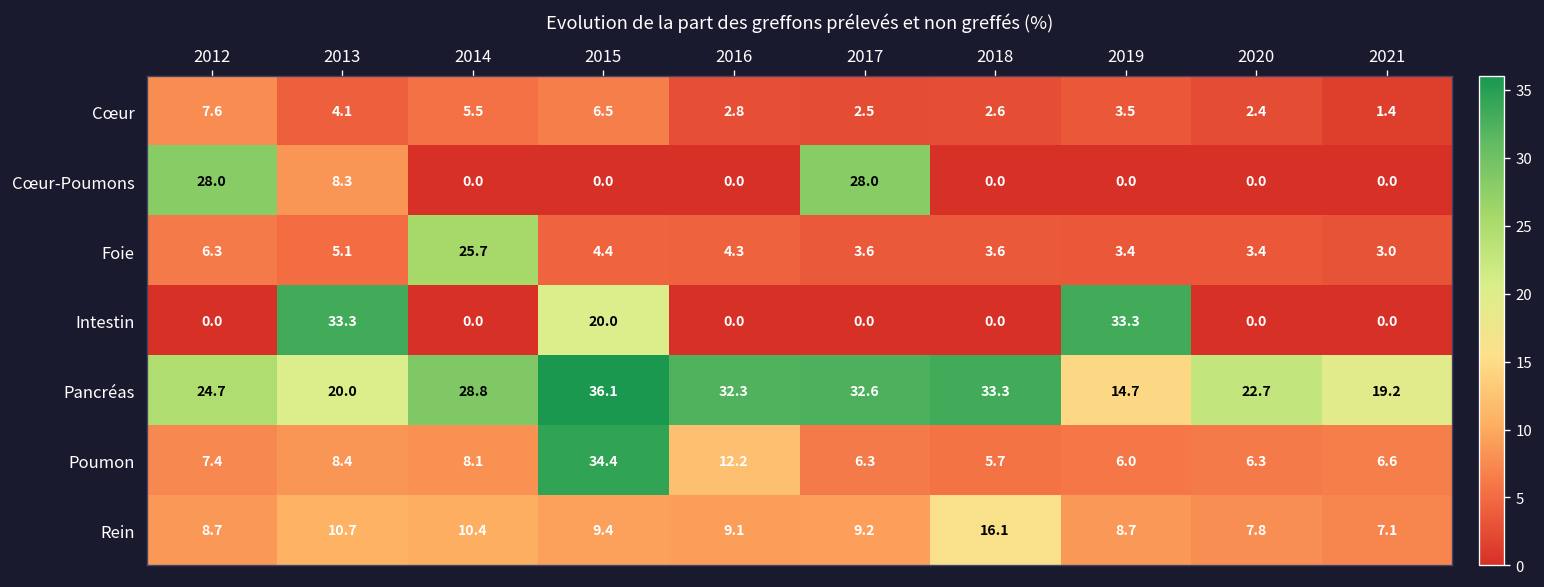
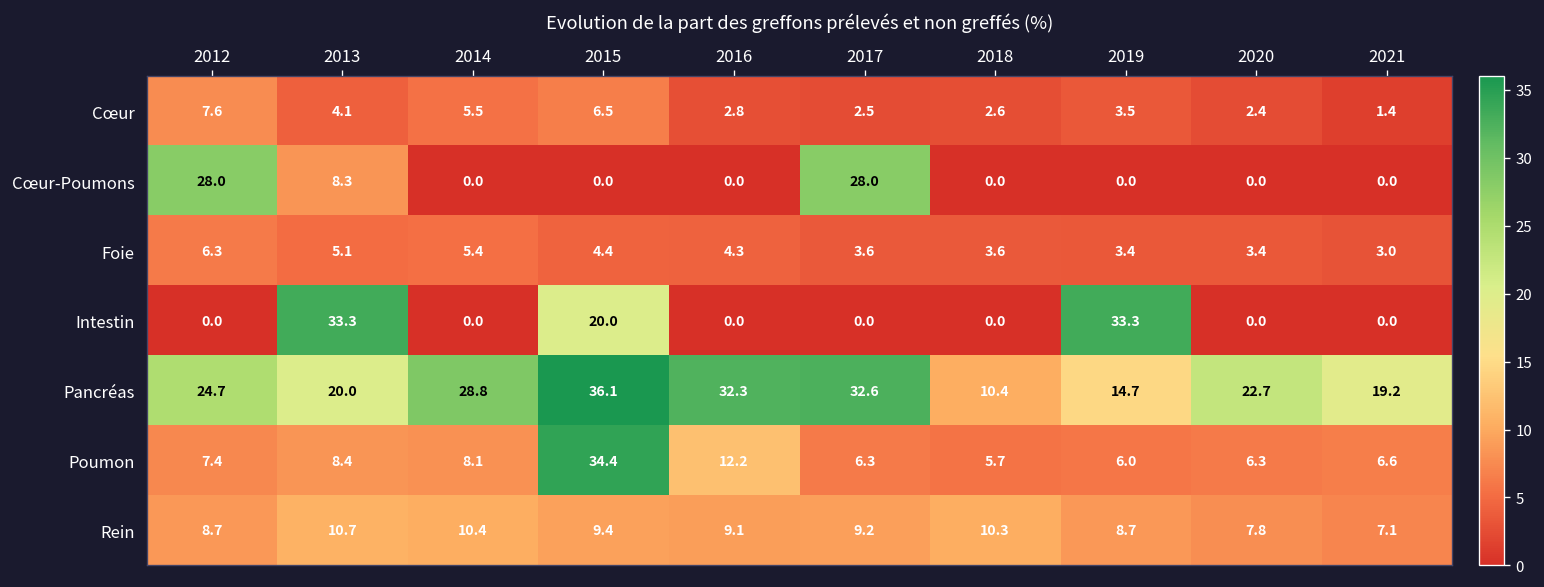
Foie, 2014: 25.7 -> 5.4
Pancréas, 2018: 33.3 -> 10.4
Rein, 2018: 16.1 -> 10.3
